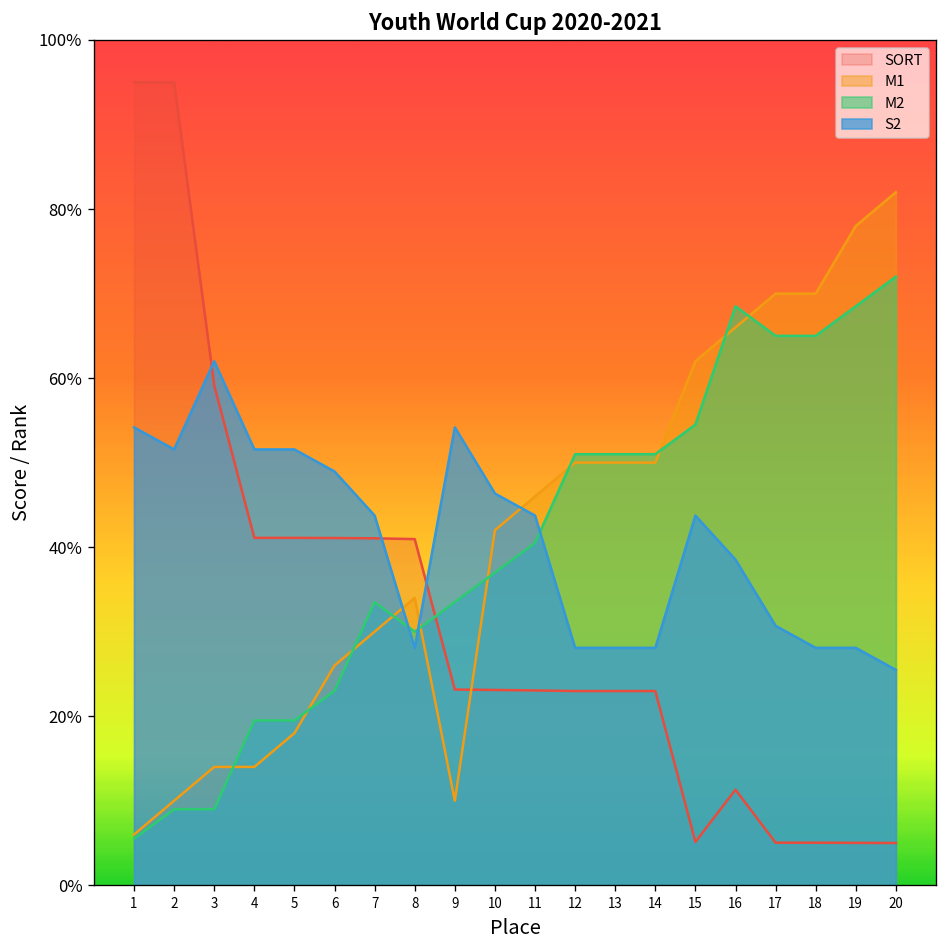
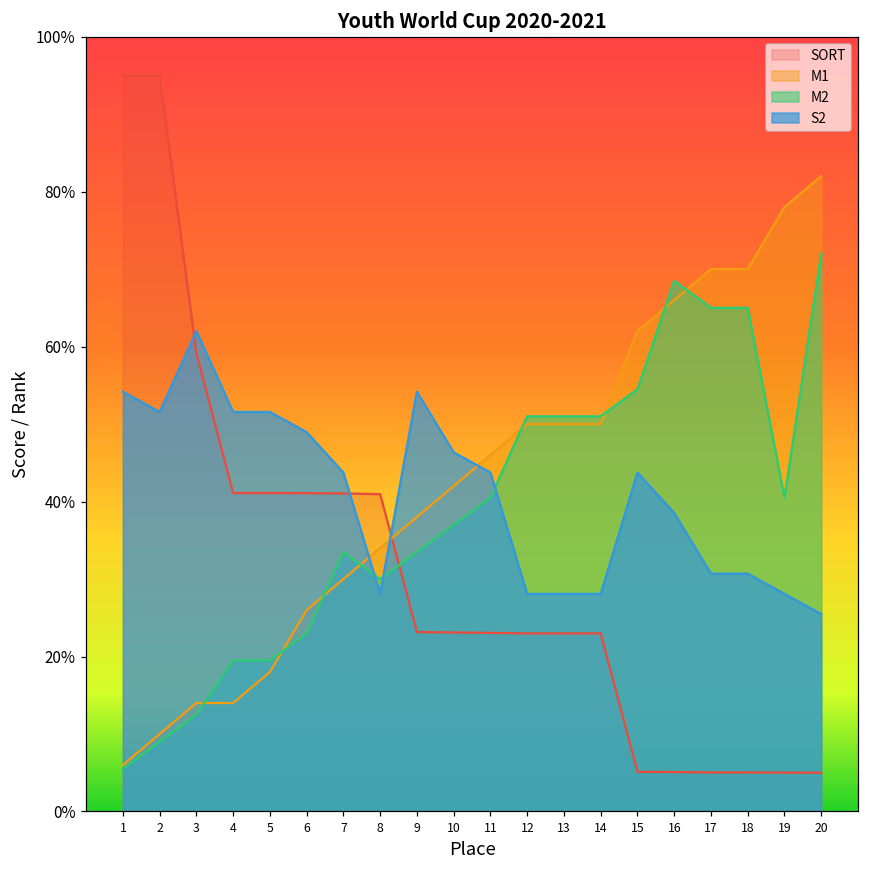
M2, 3: 9% -> 13%
M1, 9: 10% -> 38%
SORT, 16: 11% -> 5%
S2, 18: 28% -> 31%
M2, 19: 69% -> 41%
